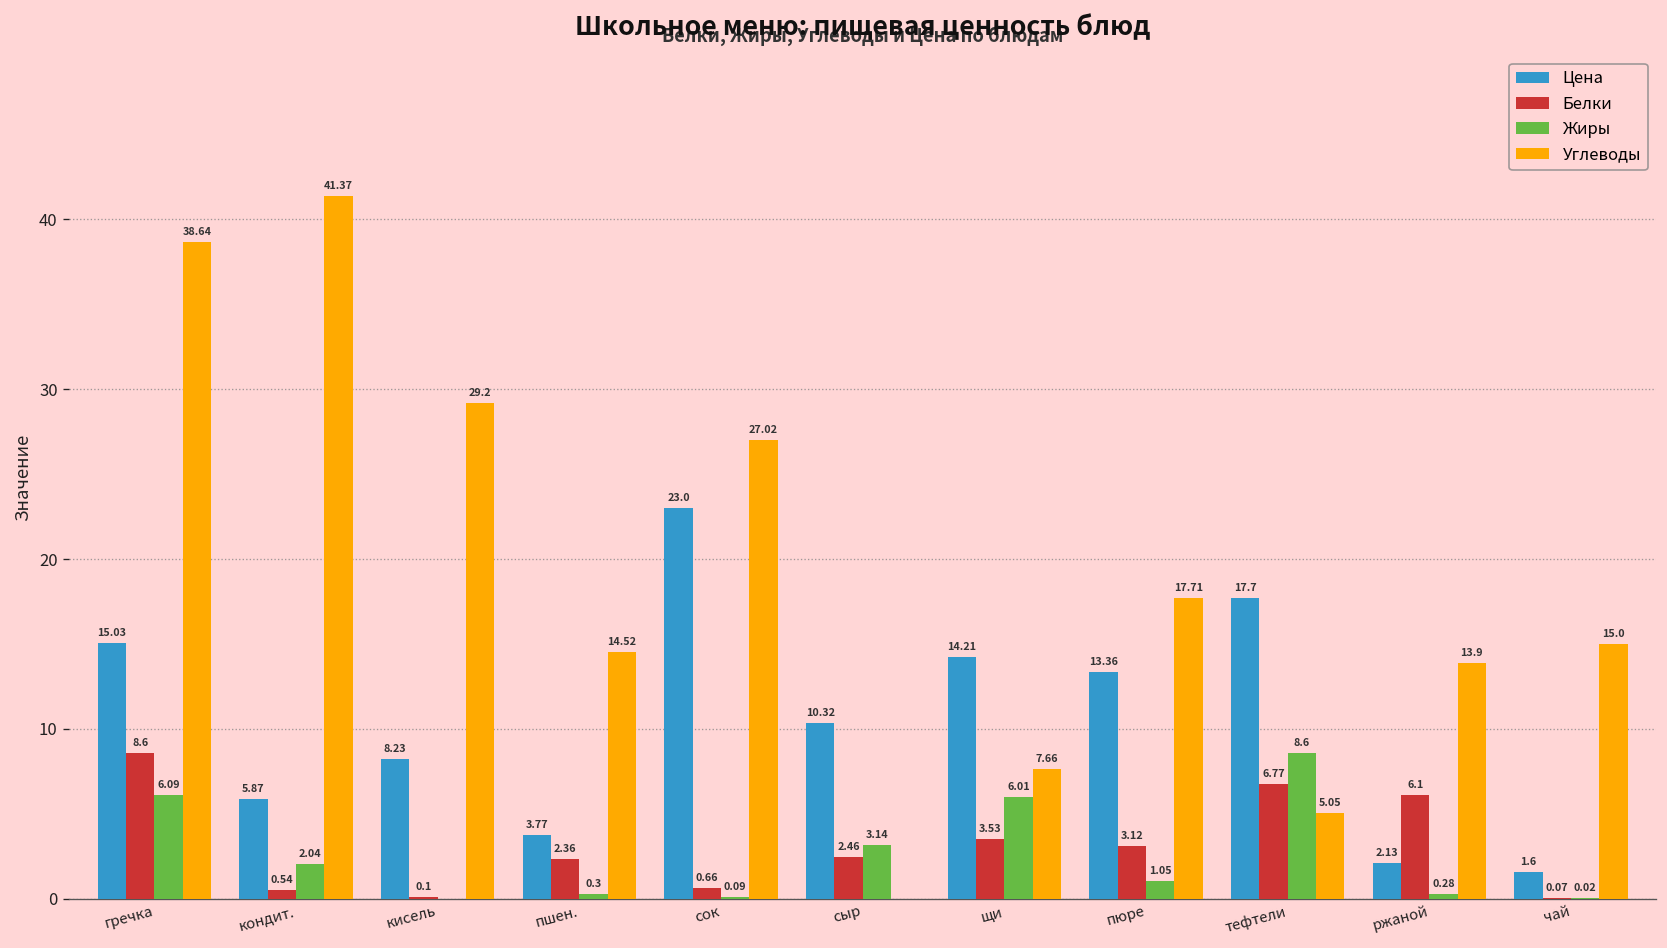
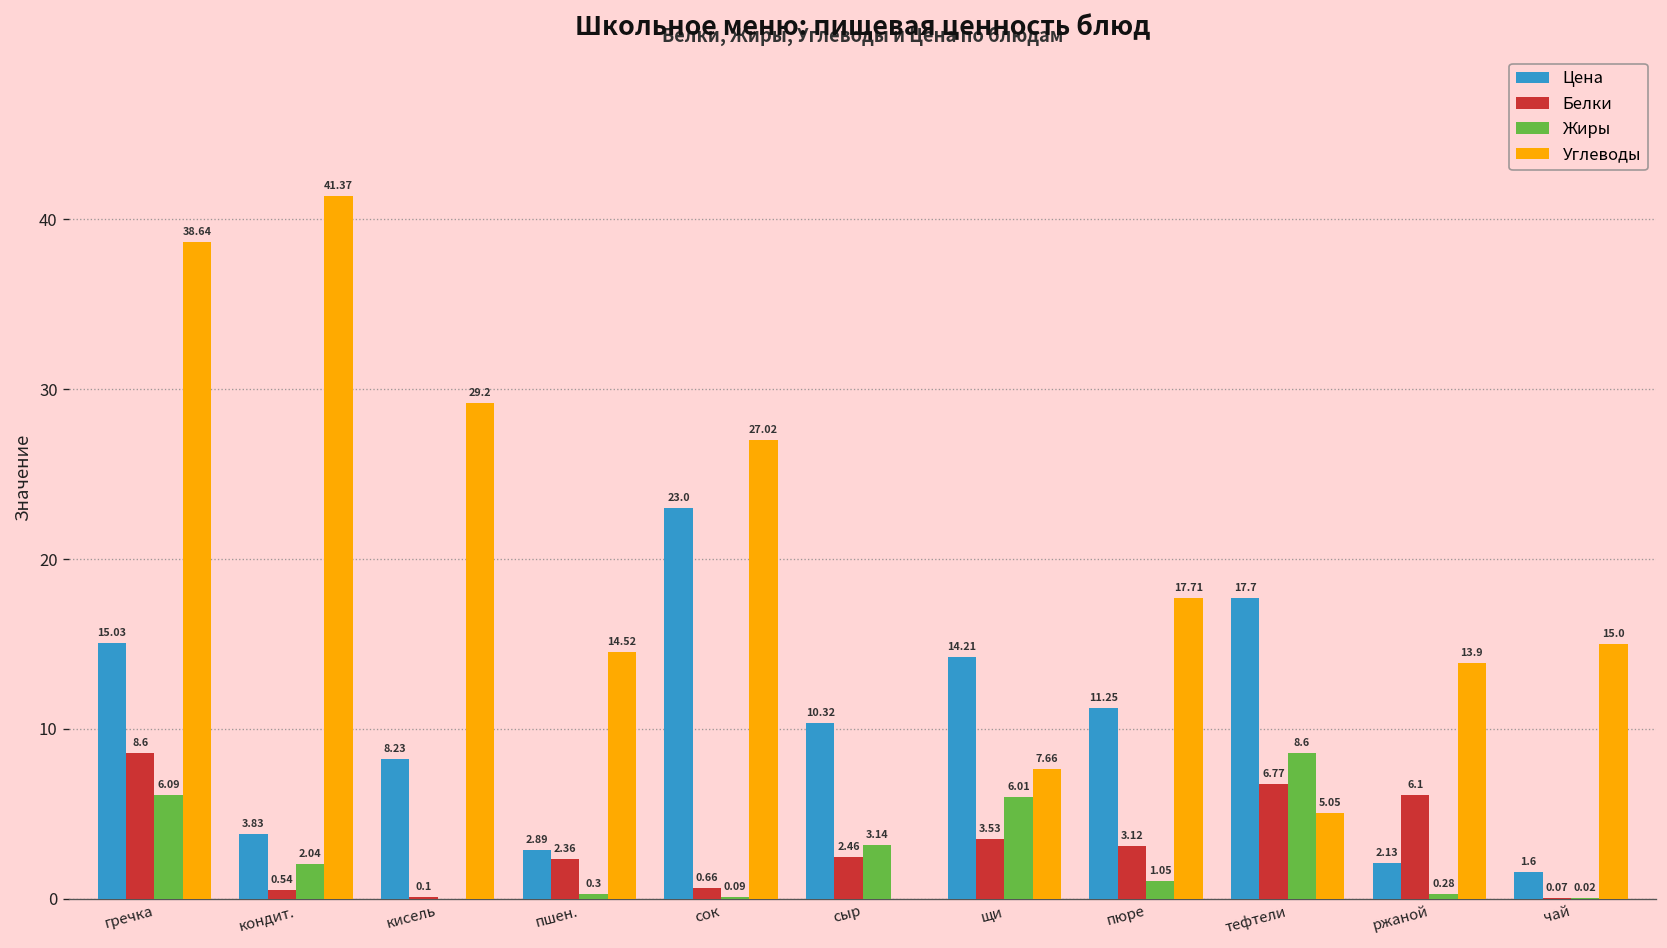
Цена, кондит.: 5.87 -> 3.83
Цена, пшен.: 3.77 -> 2.89
Цена, пюре: 13.36 -> 11.25
